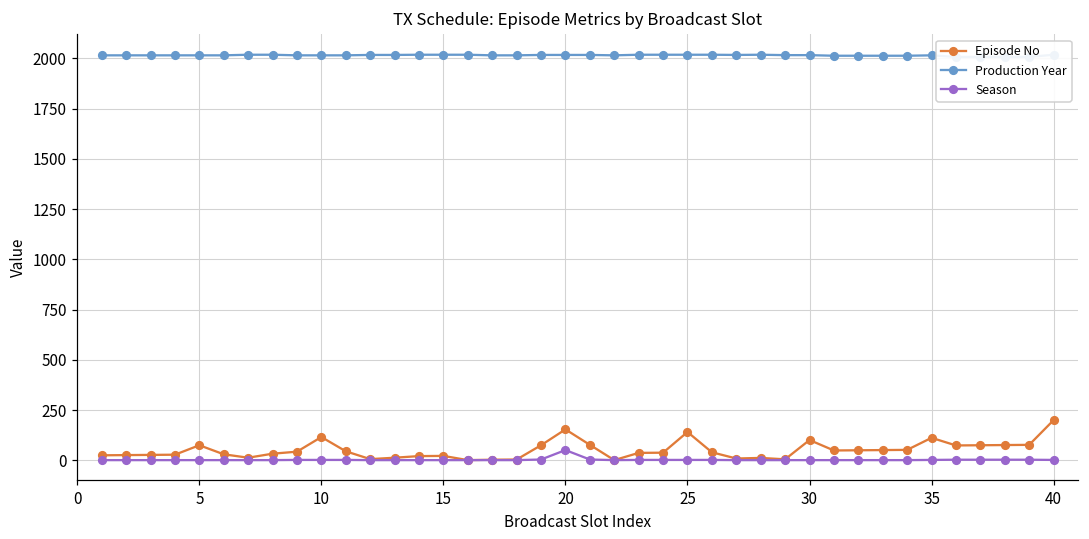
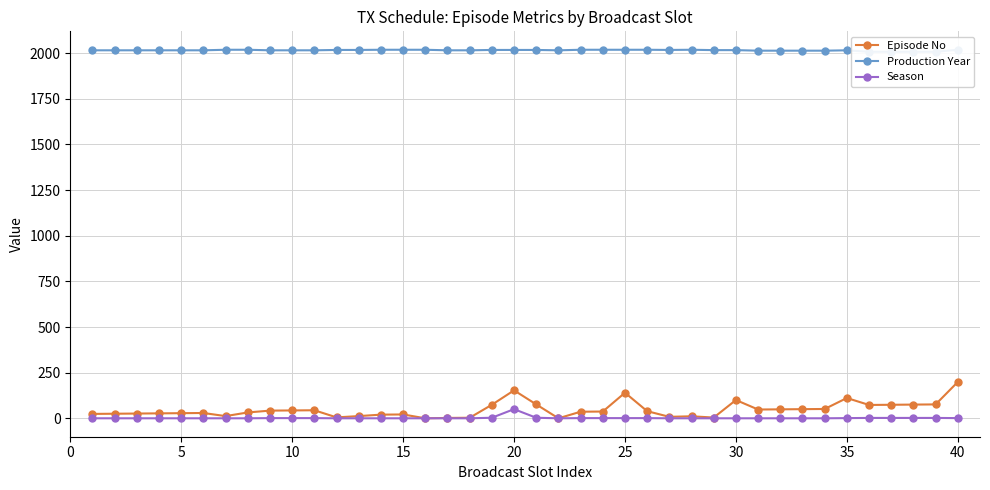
Episode No, 5: 80 -> 30
Episode No, 10: 120 -> 40
